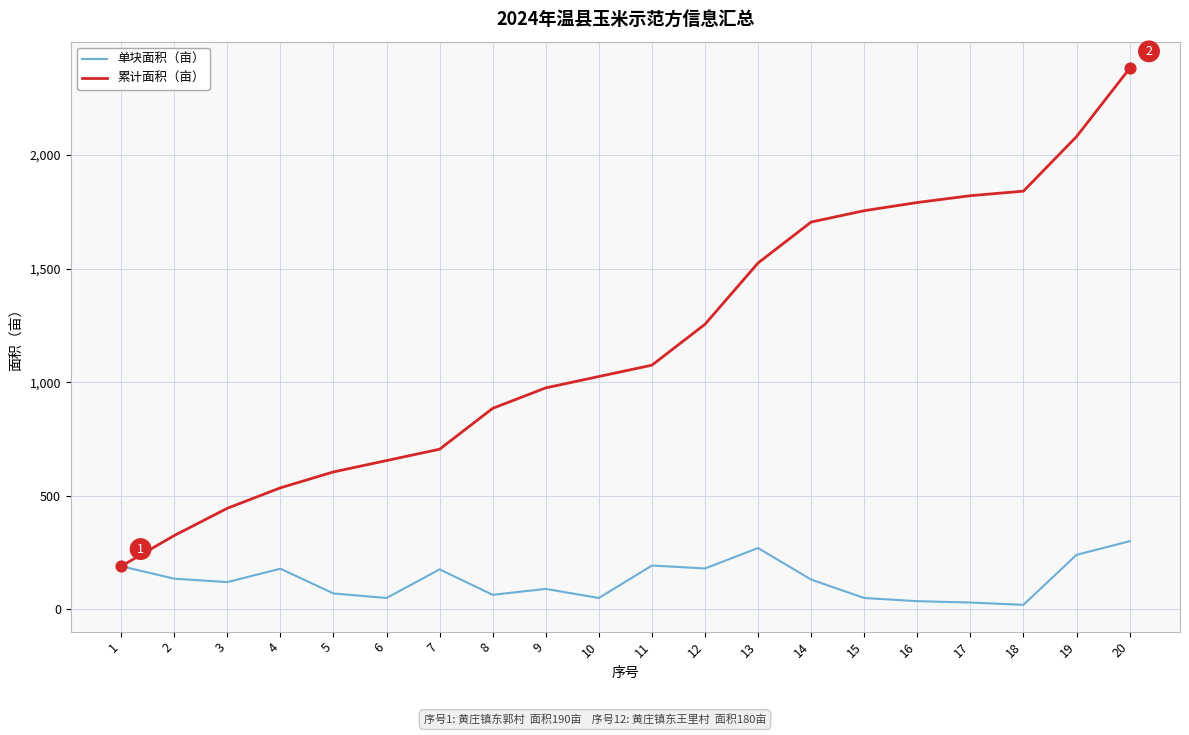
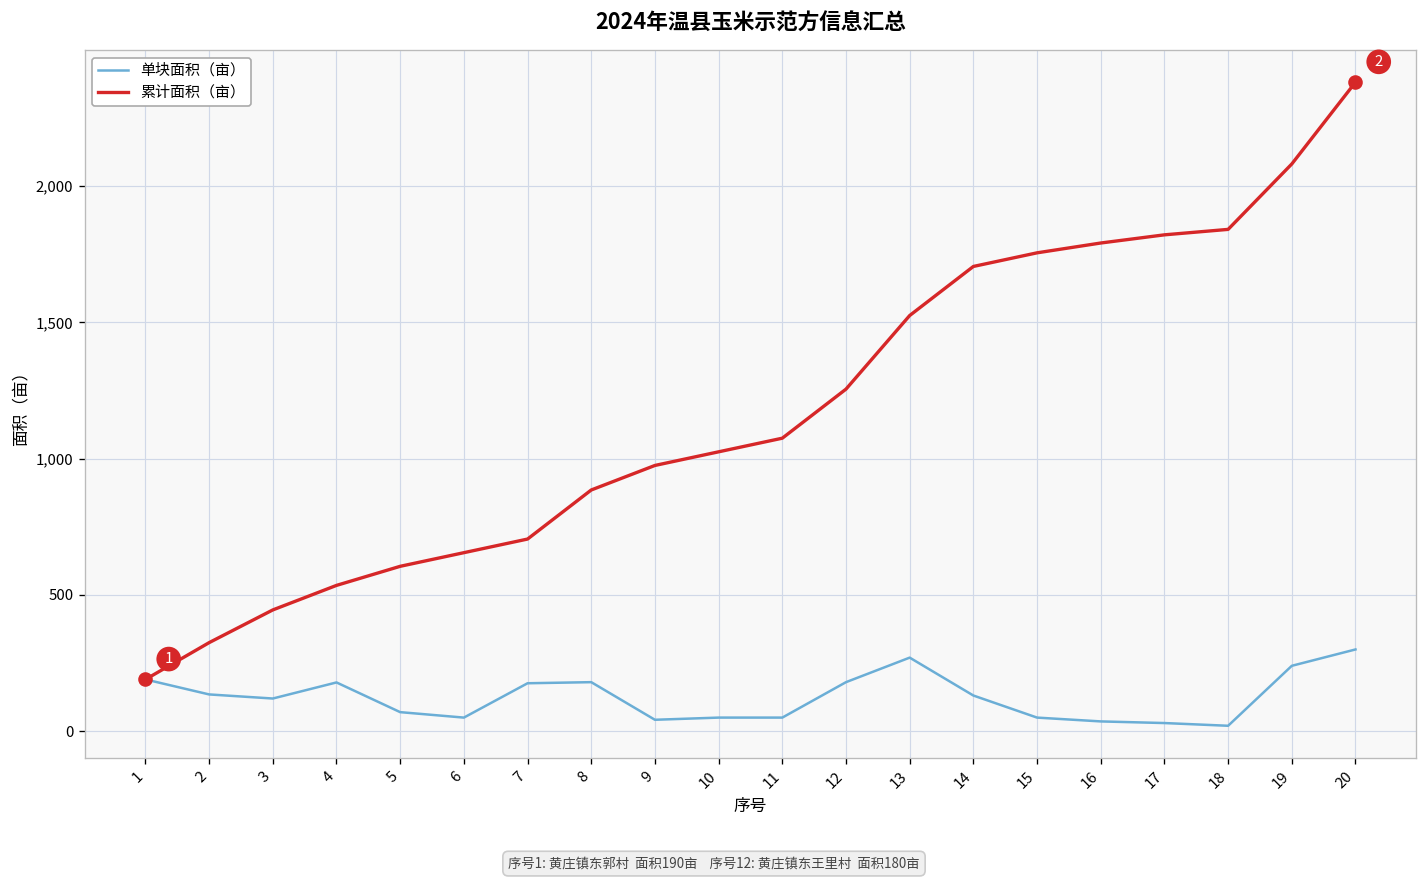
单块面积（亩）, 8: 60 -> 180
单块面积（亩）, 9: 90 -> 40
单块面积（亩）, 11: 190 -> 50
